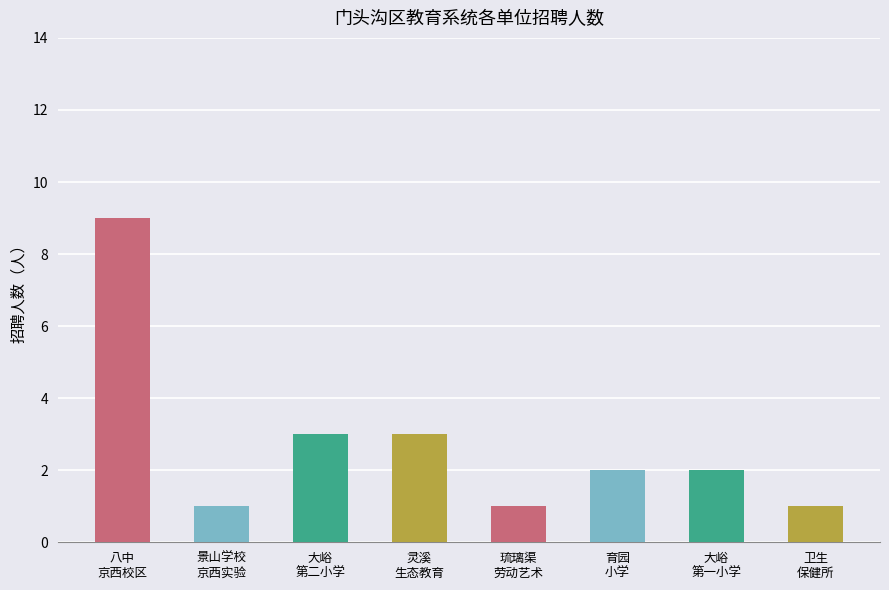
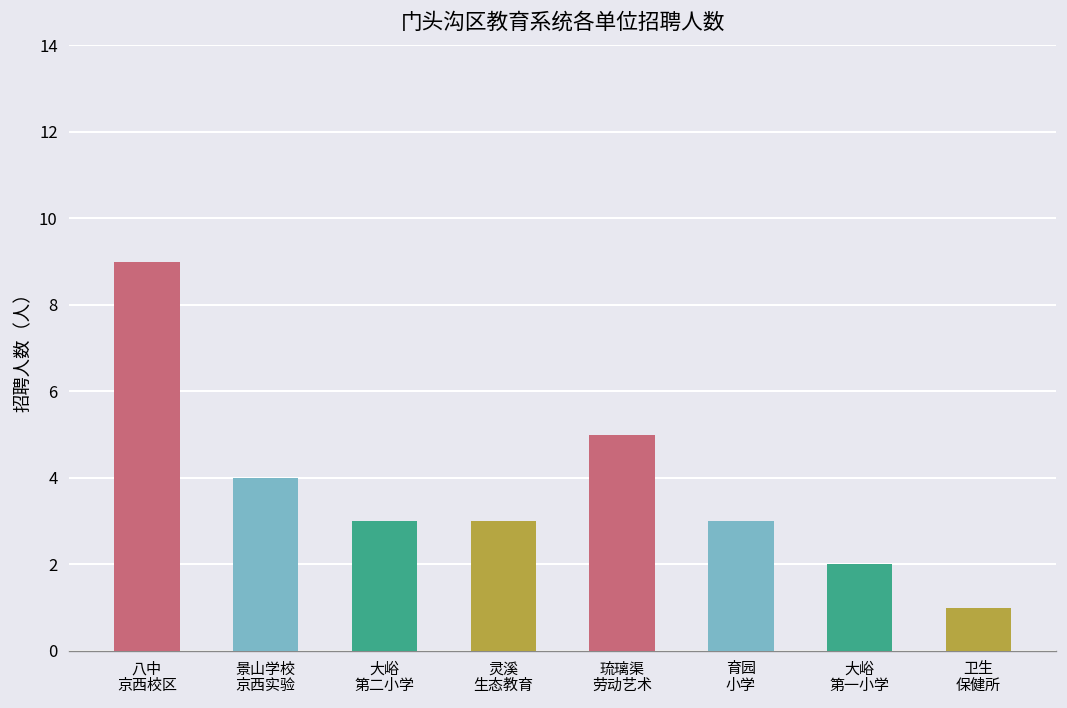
景山学校 京西实验: 1 -> 4
琉璃渠 劳动艺术: 1 -> 5
育园 小学: 2 -> 3
